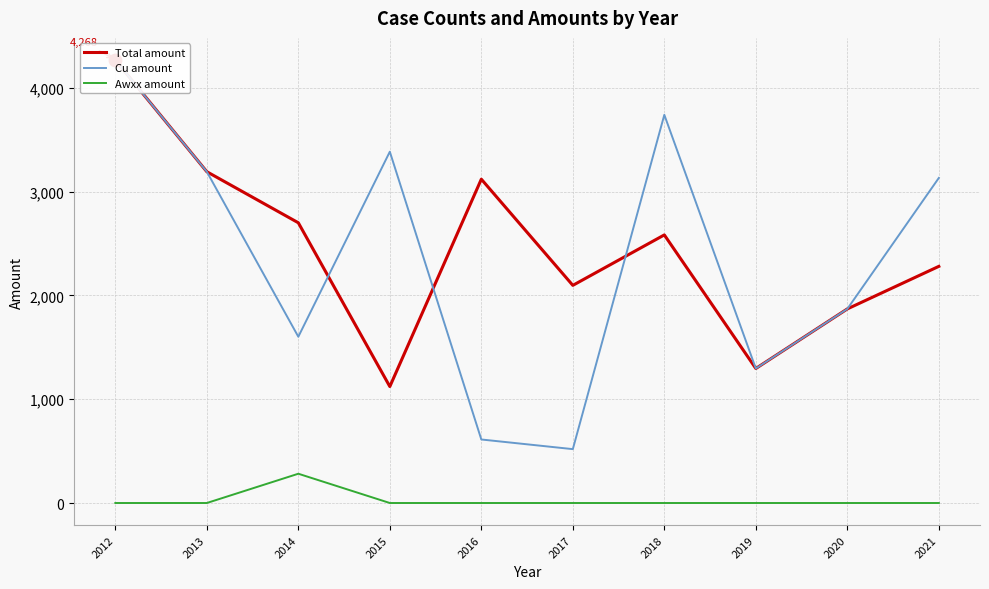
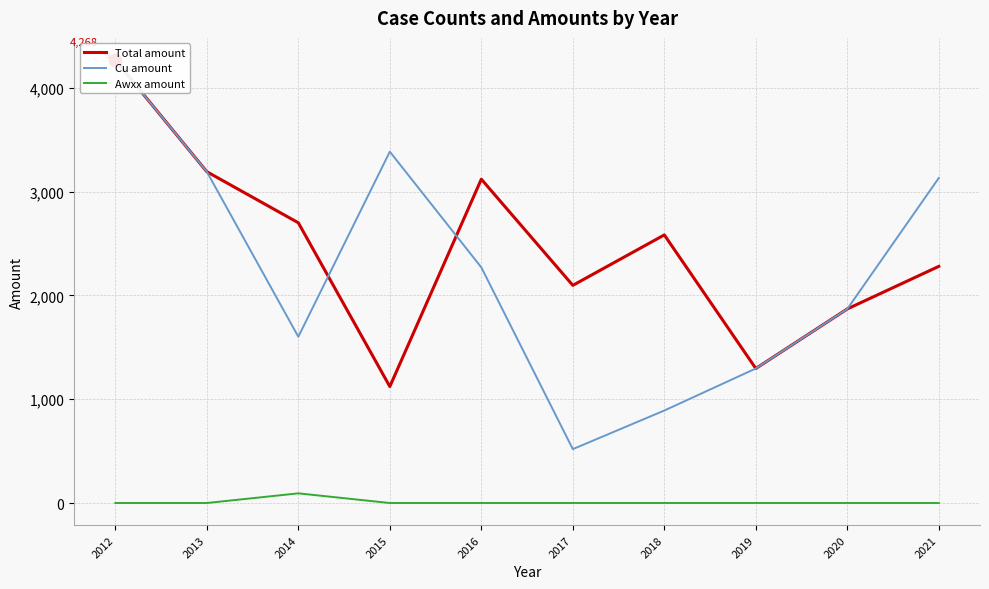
Awxx amount, 2014: 280 -> 90
Cu amount, 2016: 610 -> 2,270
Cu amount, 2018: 3,740 -> 890
